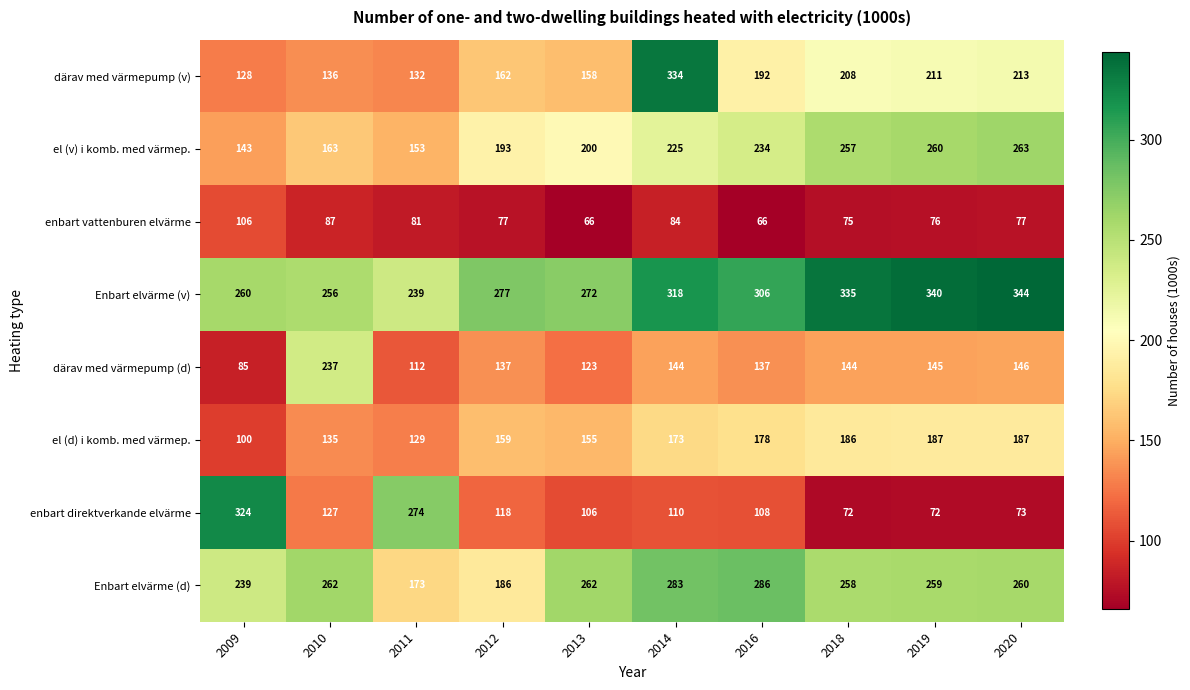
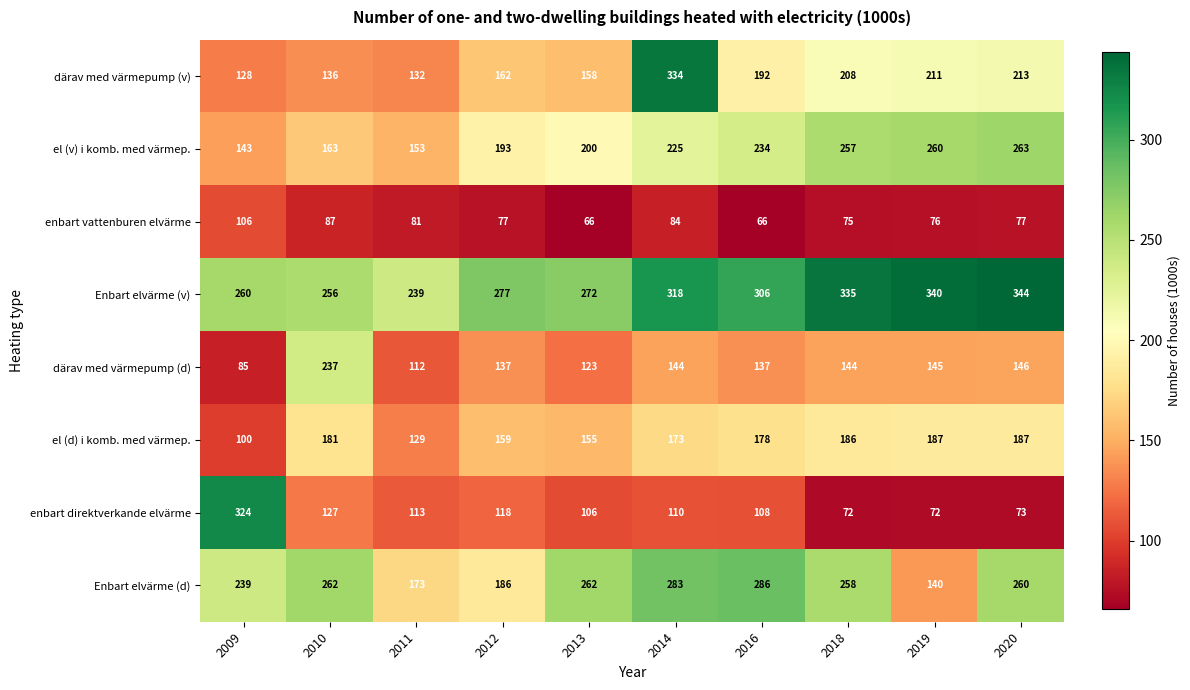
el (d) i komb. med värmep., 2010: 135 -> 181
enbart direktverkande elvärme, 2011: 274 -> 113
Enbart elvärme (d), 2019: 259 -> 140
